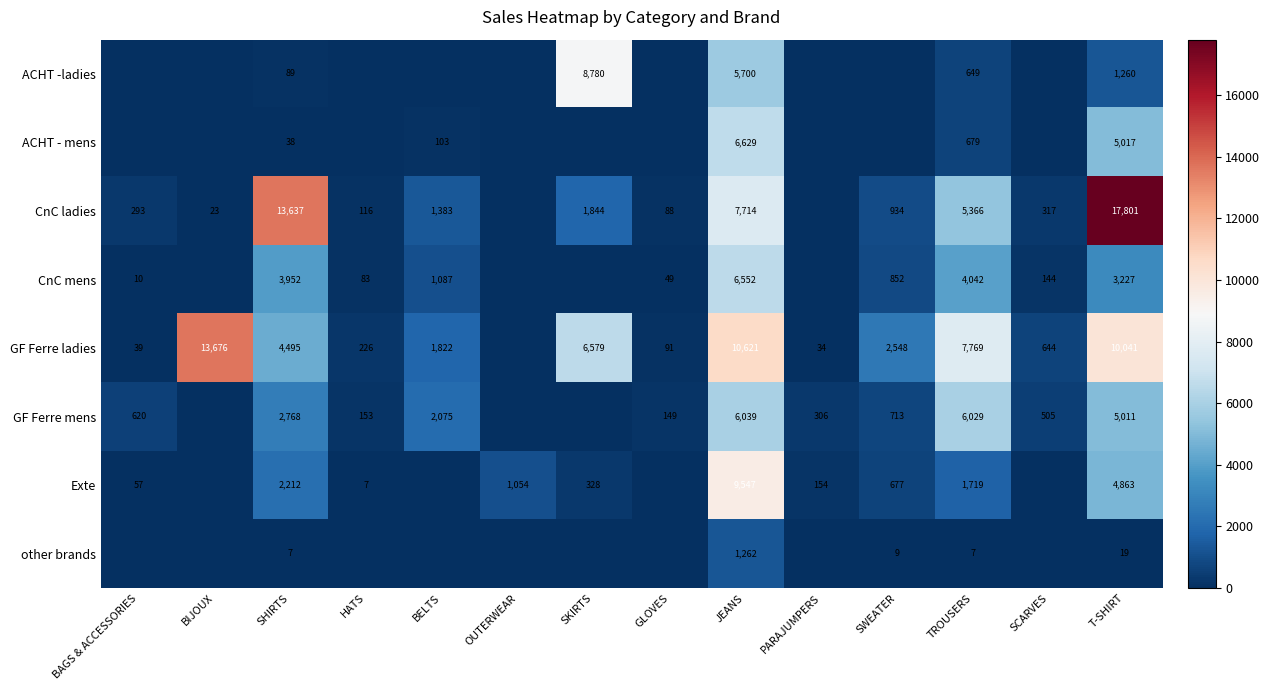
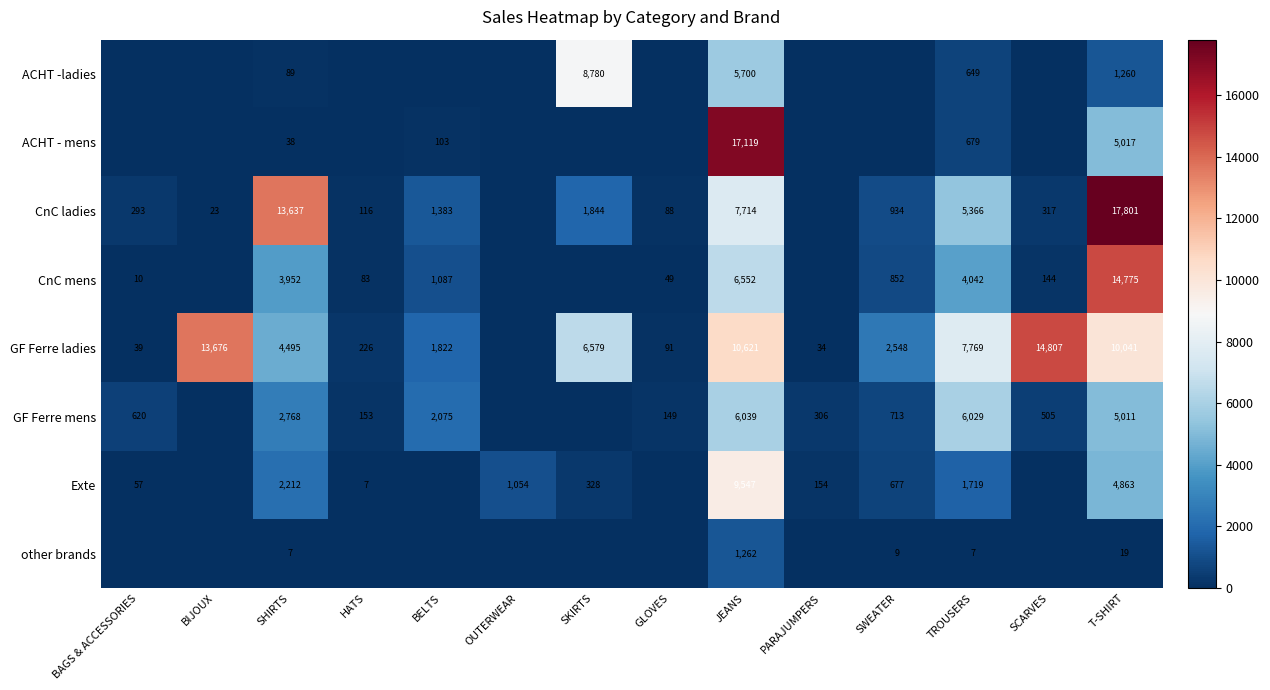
ACHT - mens, JEANS: 6,629 -> 17,119
CnC mens, T-SHIRT: 3,227 -> 14,775
GF Ferre ladies, SCARVES: 644 -> 14,807
